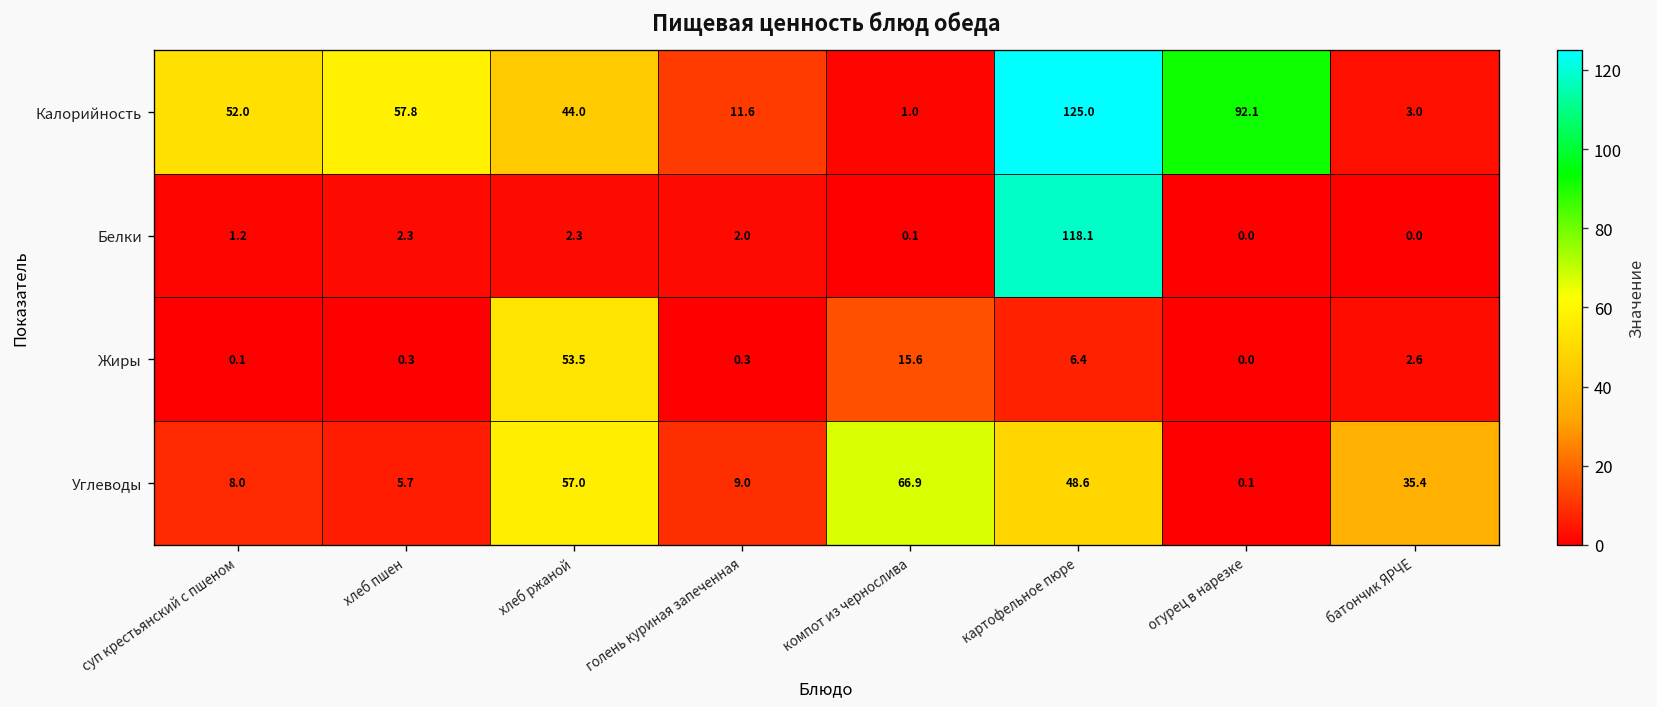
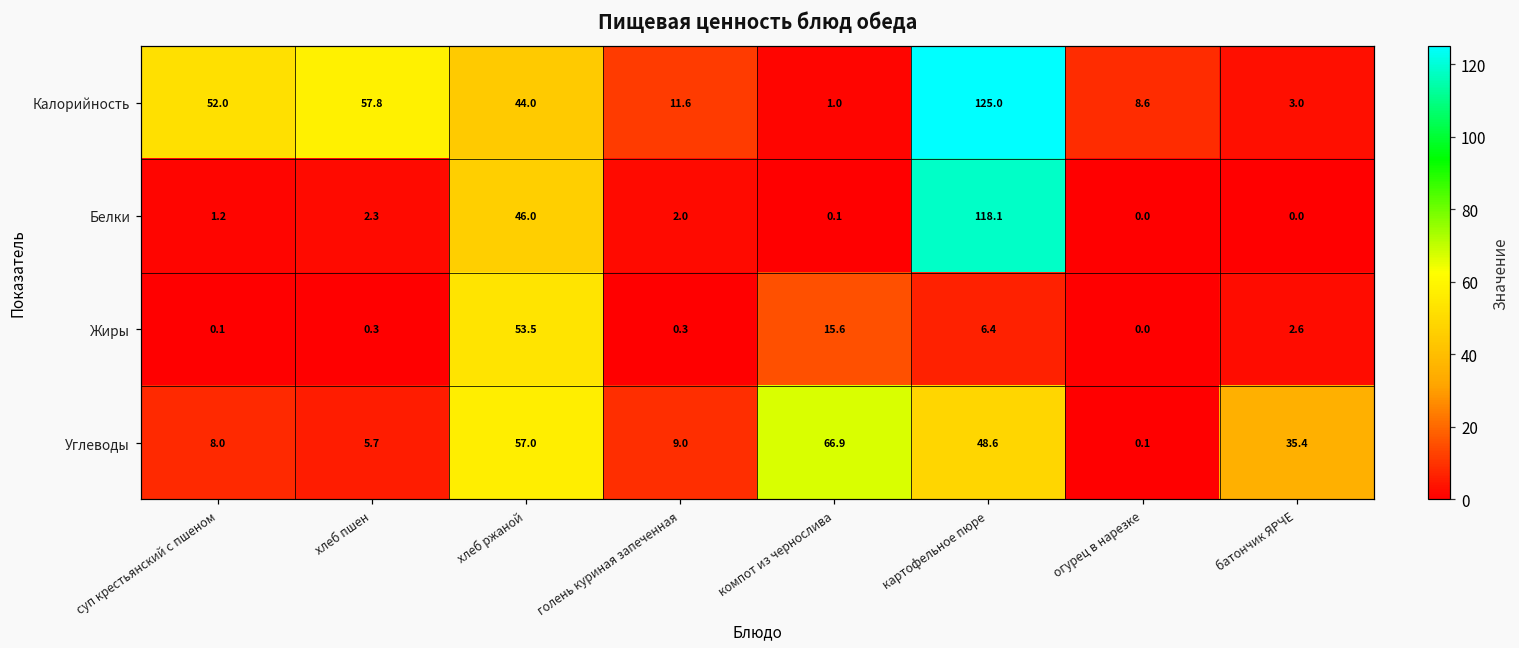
Калорийность, огурец в нарезке: 92.1 -> 8.6
Белки, хлеб ржаной: 2.3 -> 46.0
